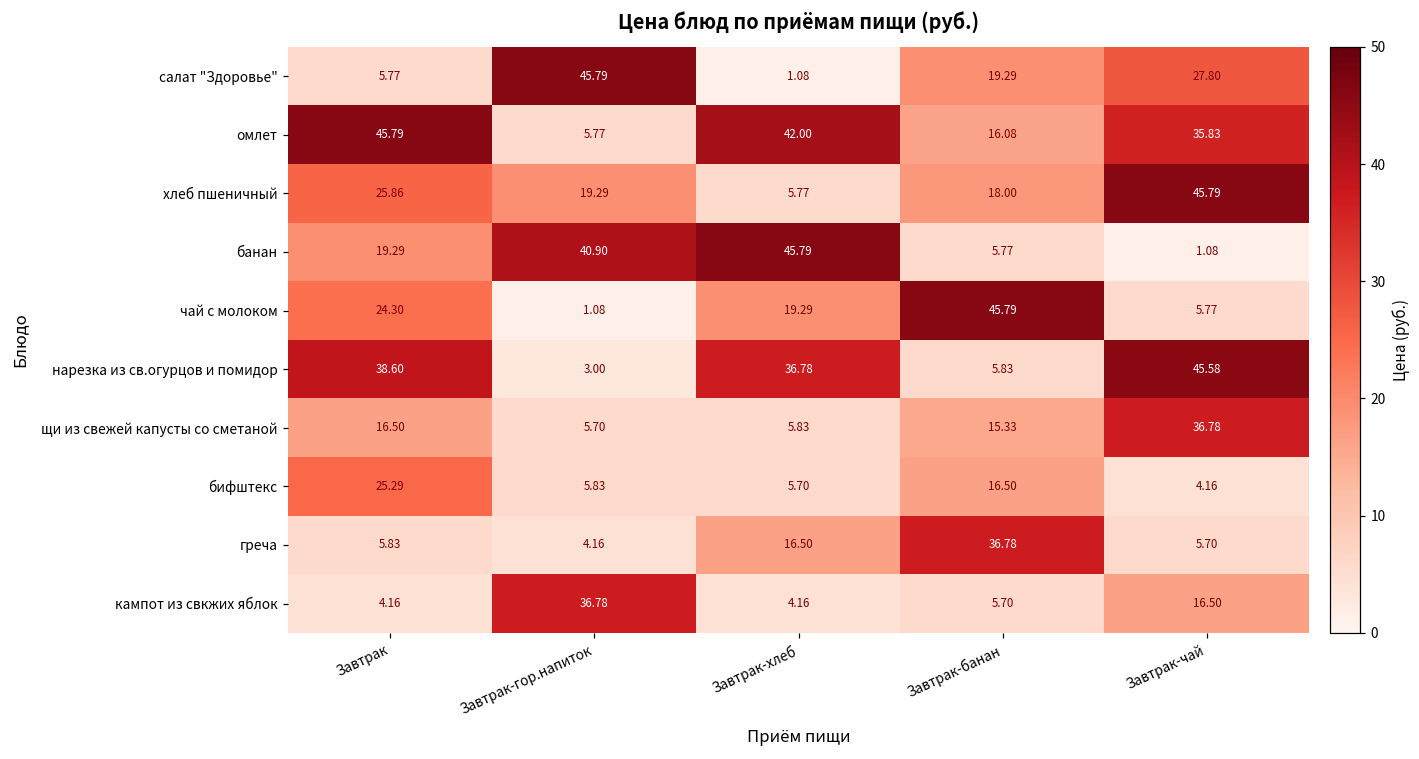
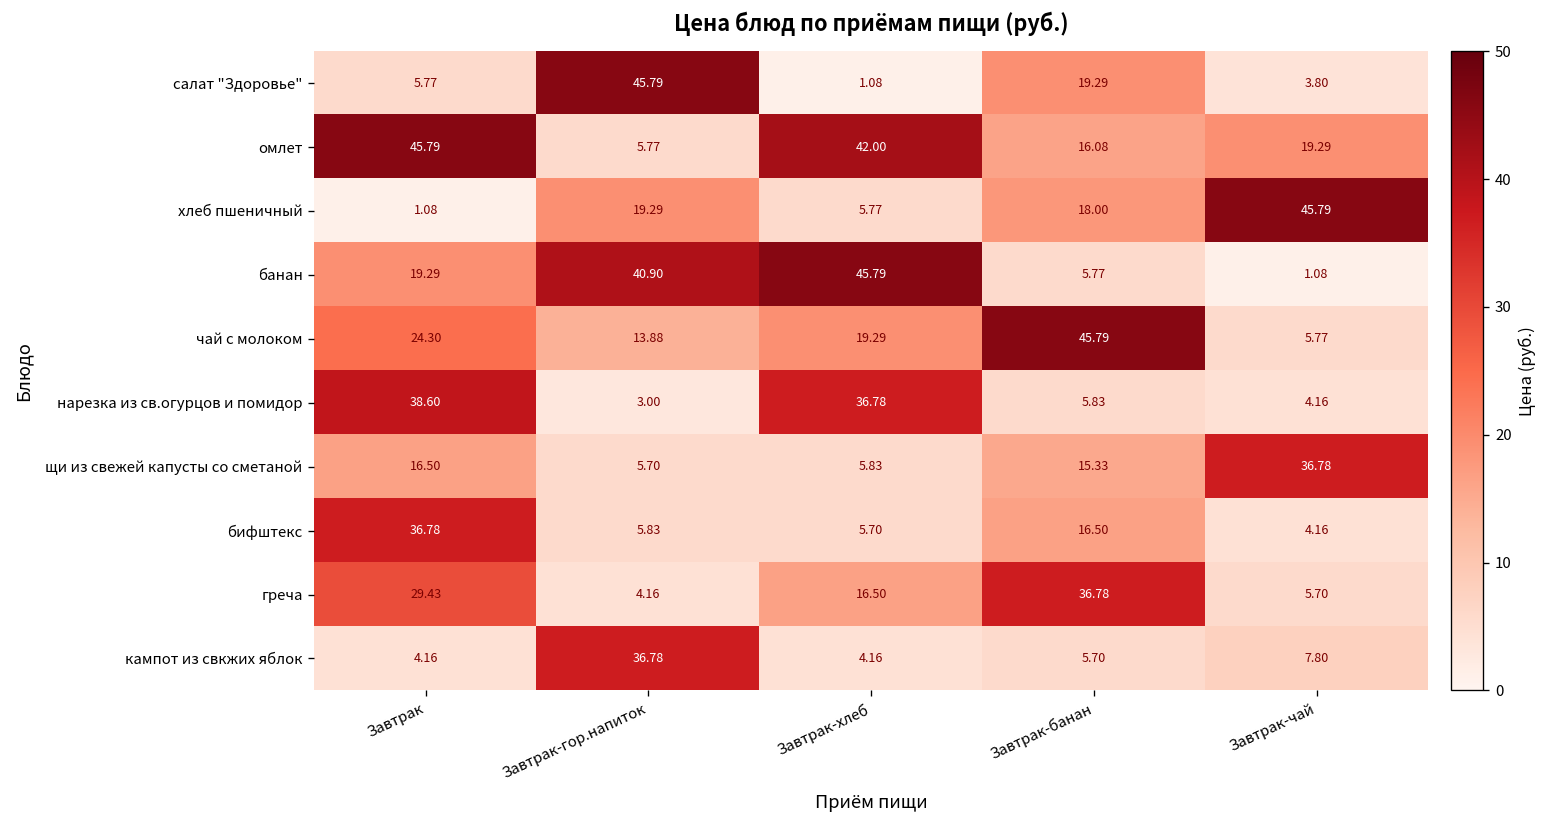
салат "Здоровье", Завтрак-чай: 27.80 -> 3.80
омлет, Завтрак-чай: 35.83 -> 19.29
хлеб пшеничный, Завтрак: 25.86 -> 1.08
чай с молоком, Завтрак-гор.напиток: 1.08 -> 13.88
нарезка из св.огурцов и помидор, Завтрак-чай: 45.58 -> 4.16
бифштекс, Завтрак: 25.29 -> 36.78
греча, Завтрак: 5.83 -> 29.43
кампот из свкжих яблок, Завтрак-чай: 16.50 -> 7.80
